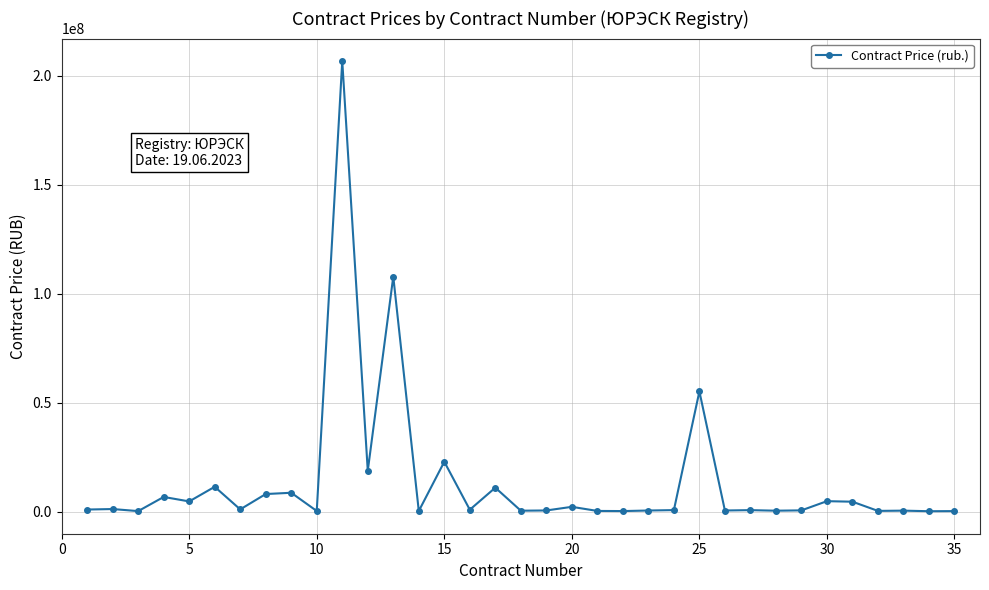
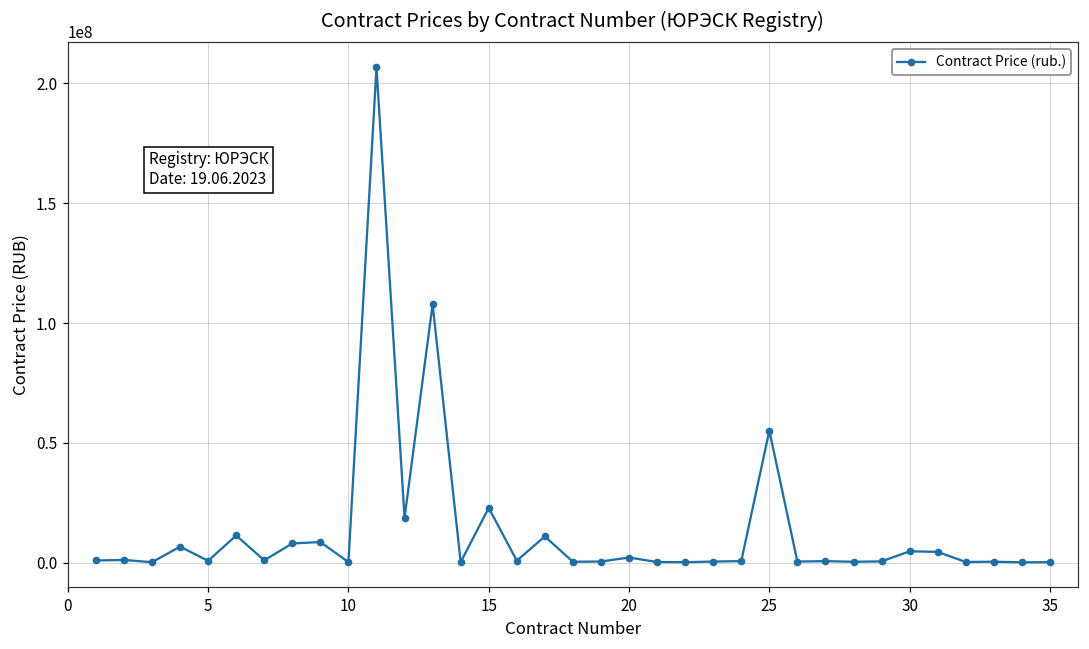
5: 5000000 -> 1000000
